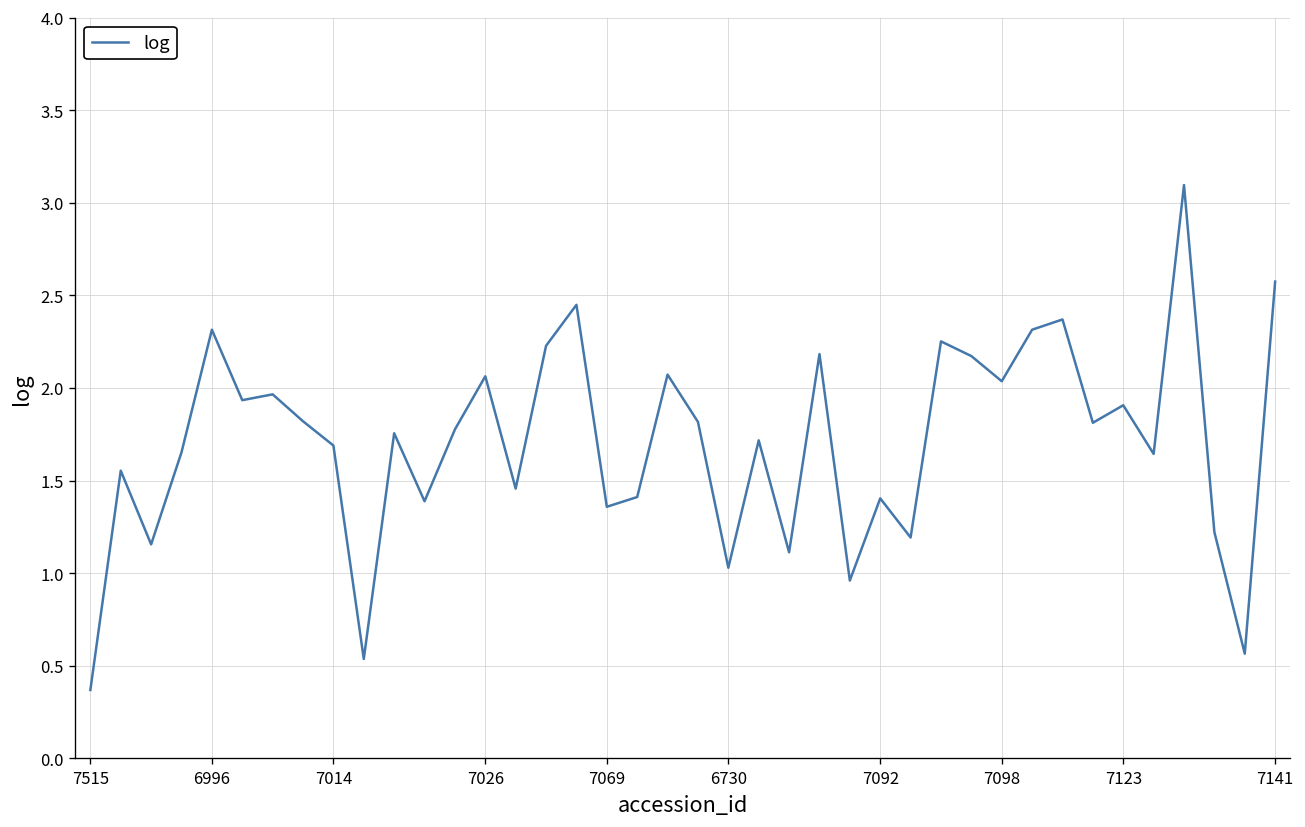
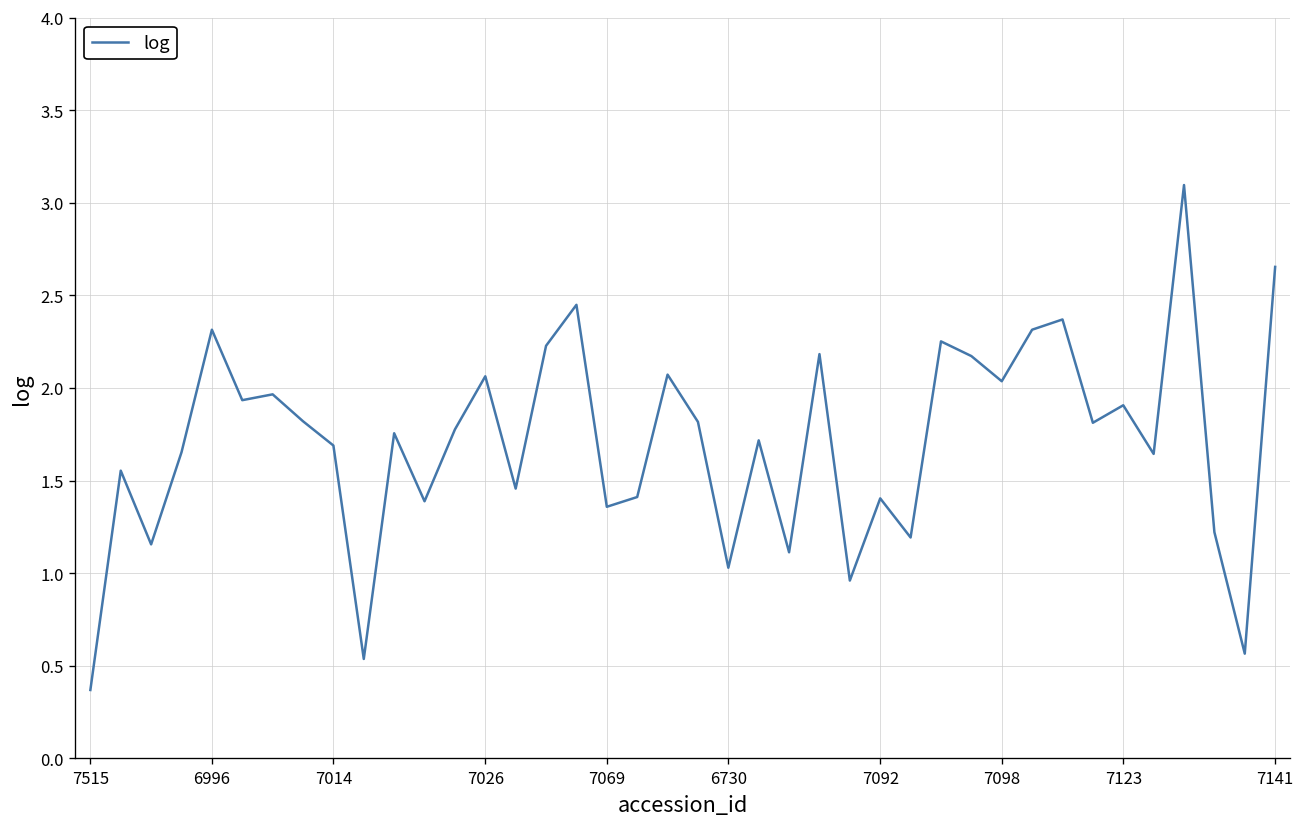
7141: 2.57 -> 2.65
